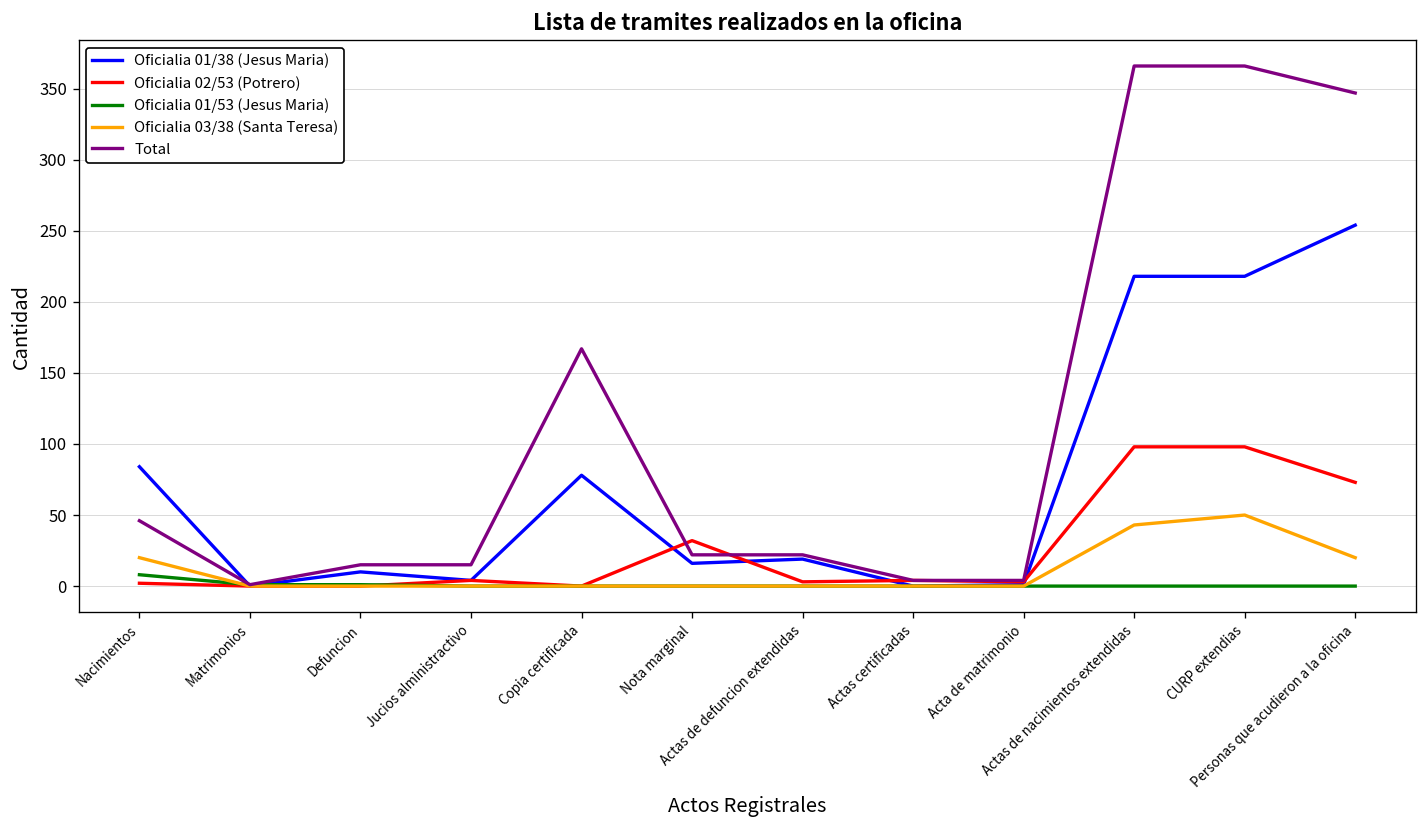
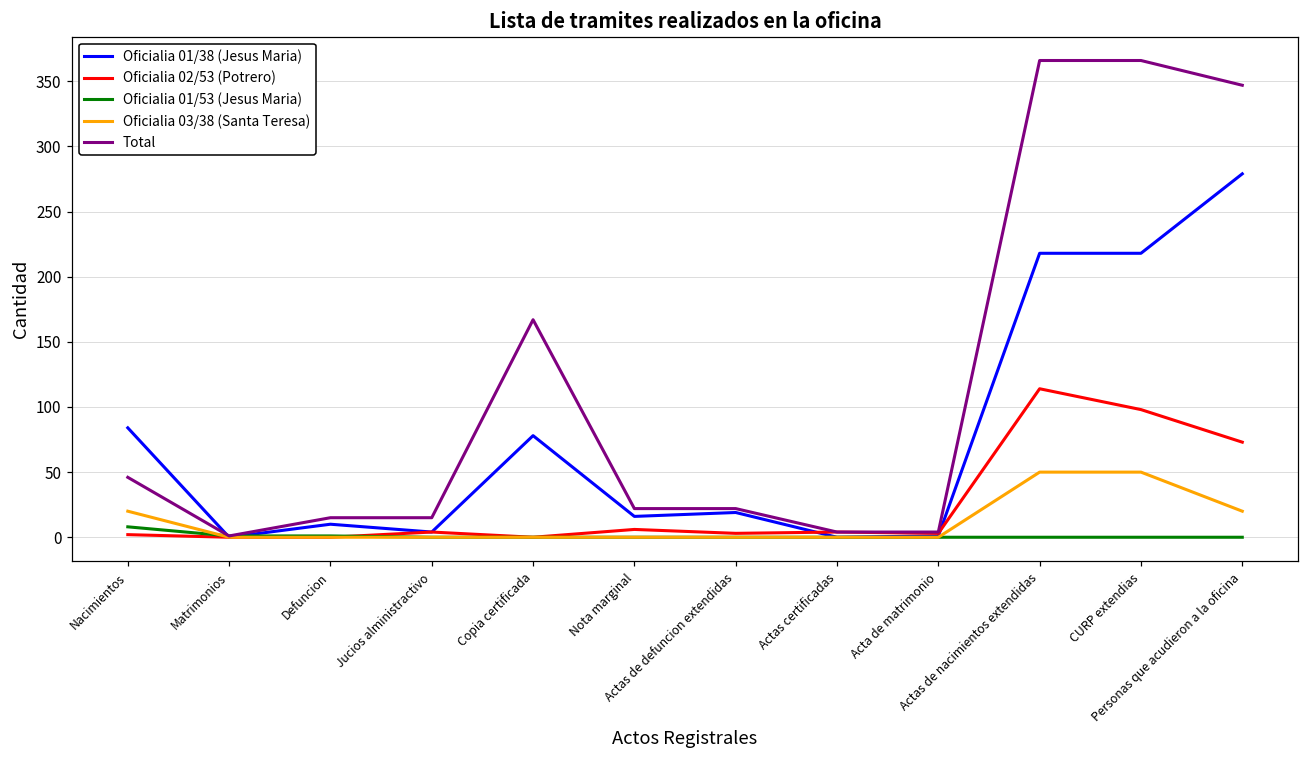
Oficialia 02/53 (Potrero), Nota marginal: 32 -> 6
Oficialia 02/53 (Potrero), Actas de nacimientos extendidas: 98 -> 114
Oficialia 03/38 (Santa Teresa), Actas de nacimientos extendidas: 43 -> 50
Oficialia 01/38 (Jesus Maria), Personas que acudieron a la oficina: 254 -> 279
